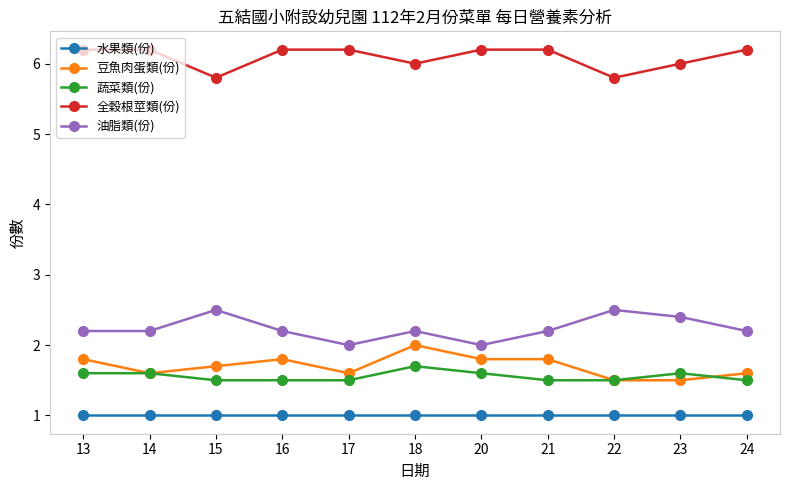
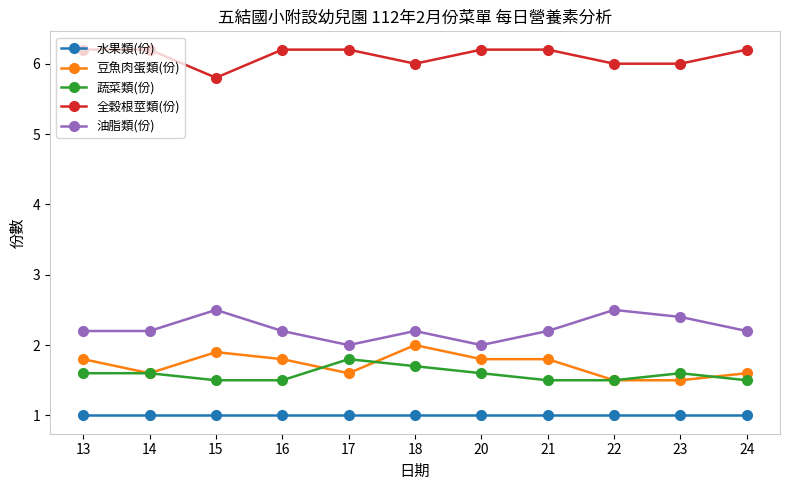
豆魚肉蛋類(份), 15: 1.7 -> 1.9
蔬菜類(份), 17: 1.5 -> 1.8
全穀根莖類(份), 22: 5.8 -> 6.0
